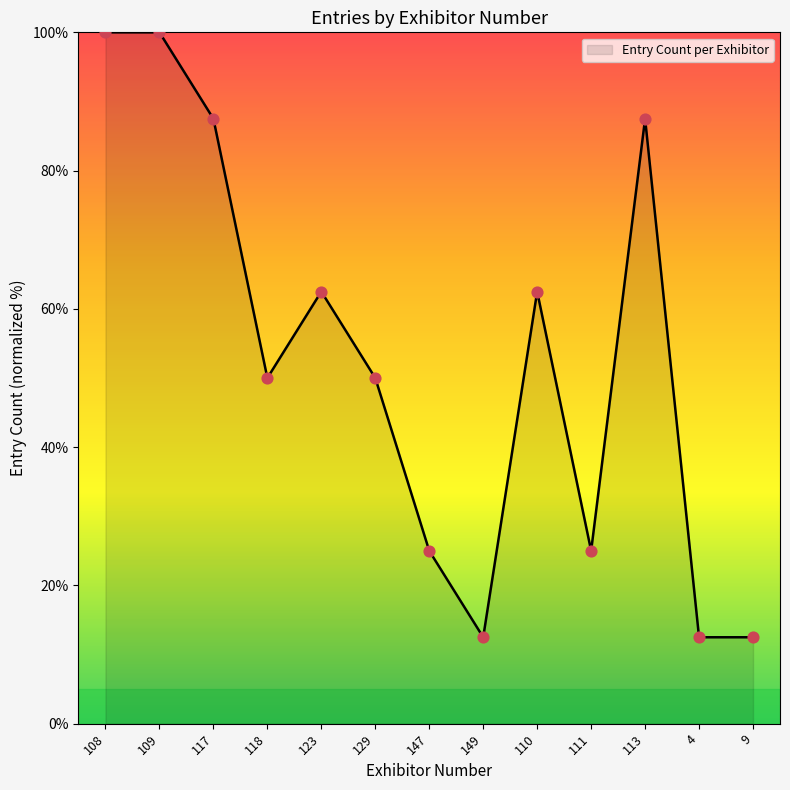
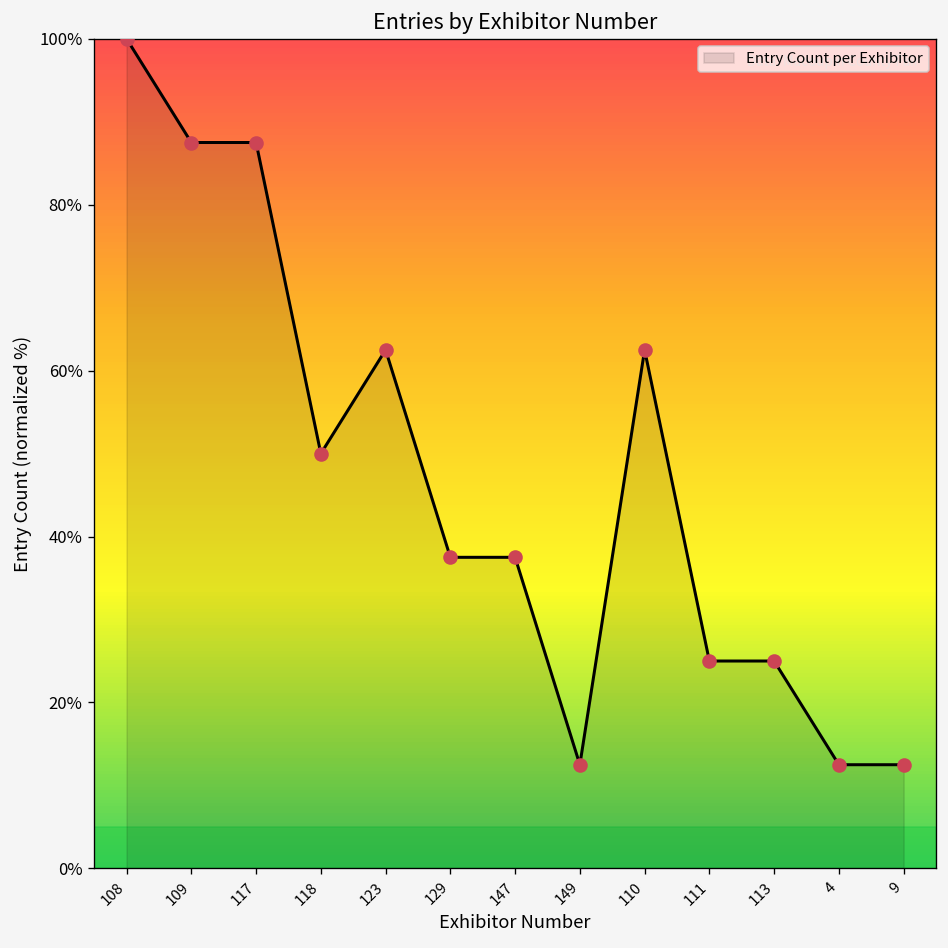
109: 100% -> 88%
129: 50% -> 38%
147: 25% -> 38%
113: 88% -> 25%
